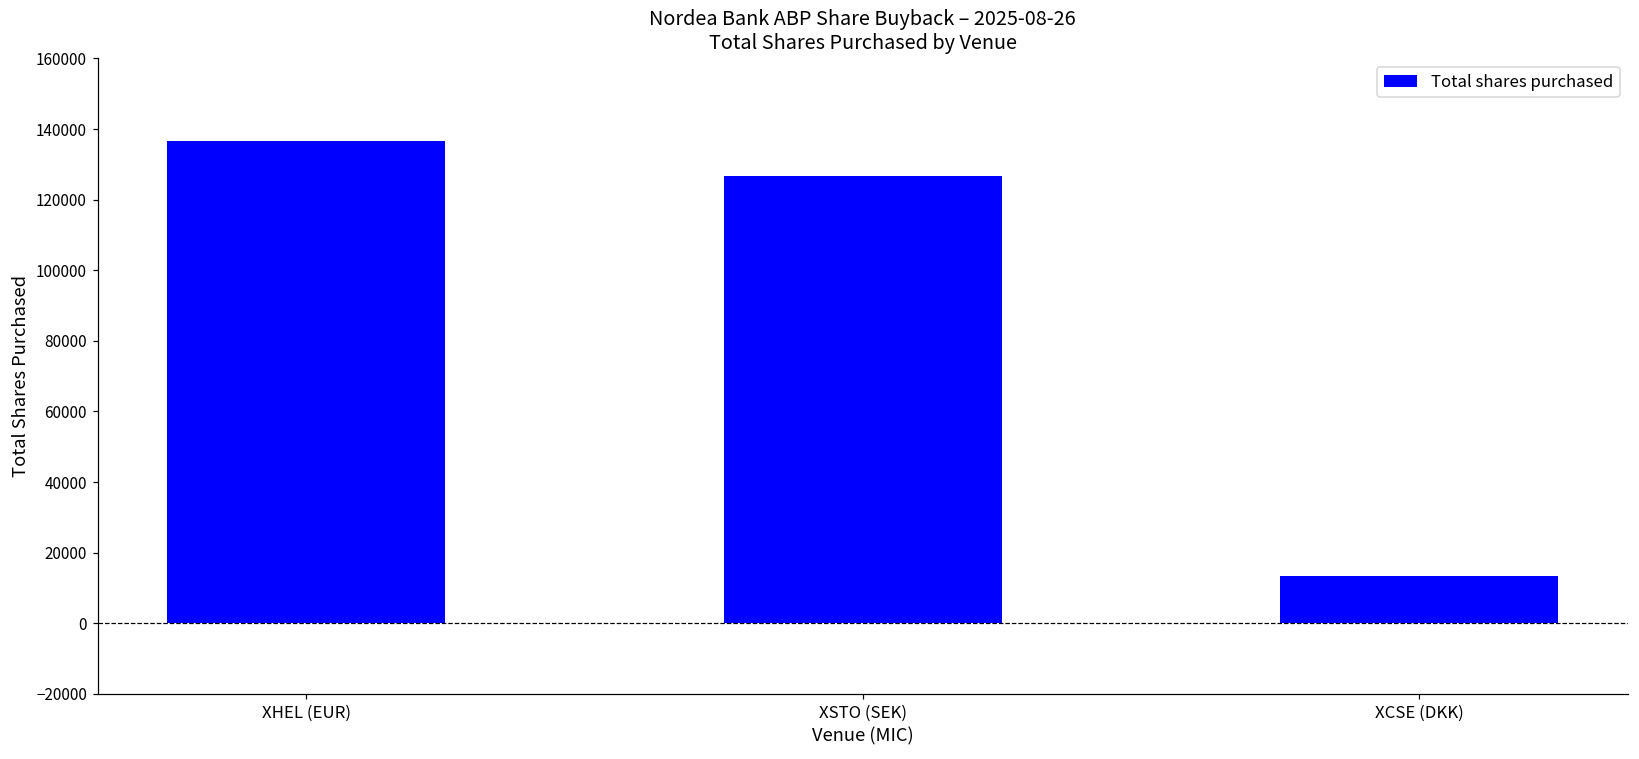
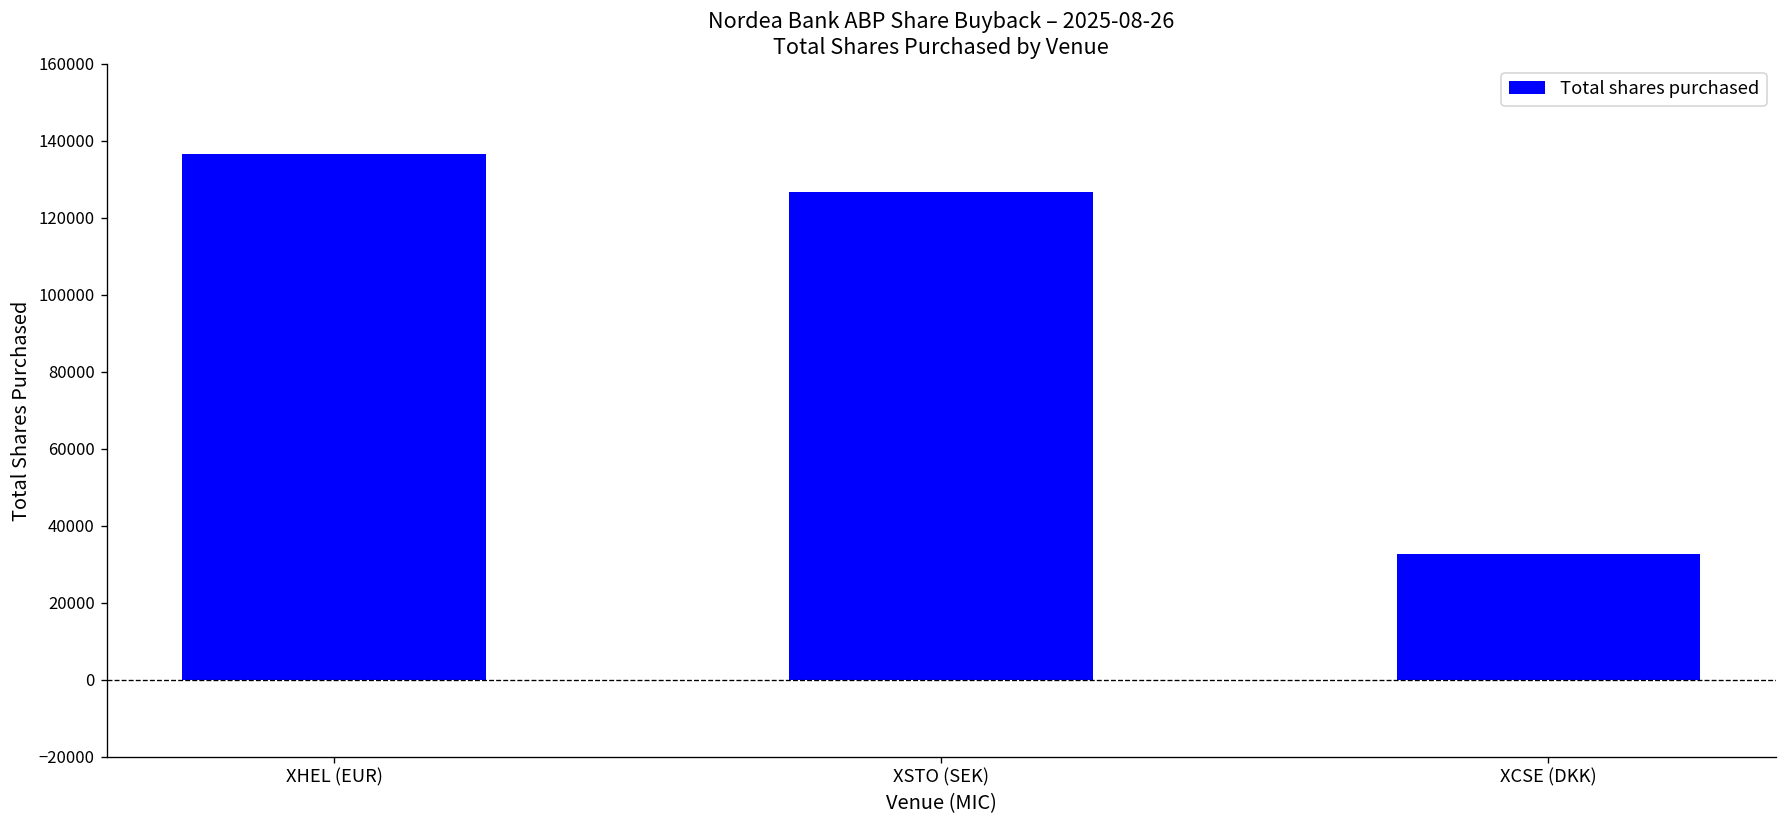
XCSE (DKK): 13000 -> 33000
